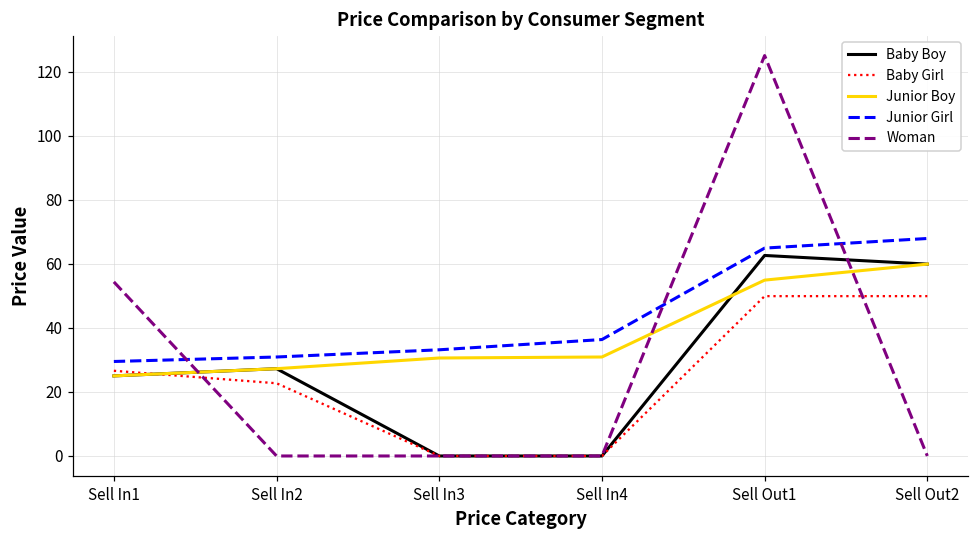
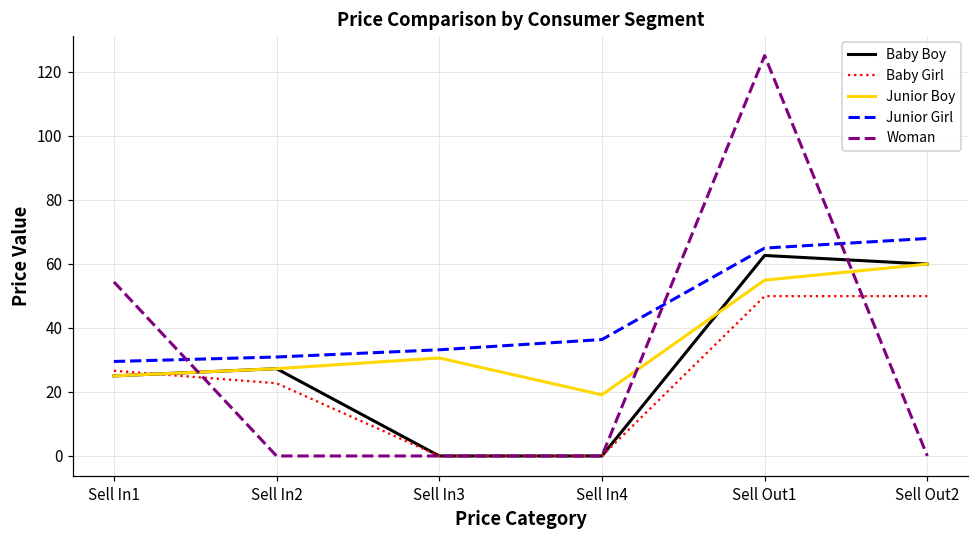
Junior Boy, Sell In4: 31 -> 19
